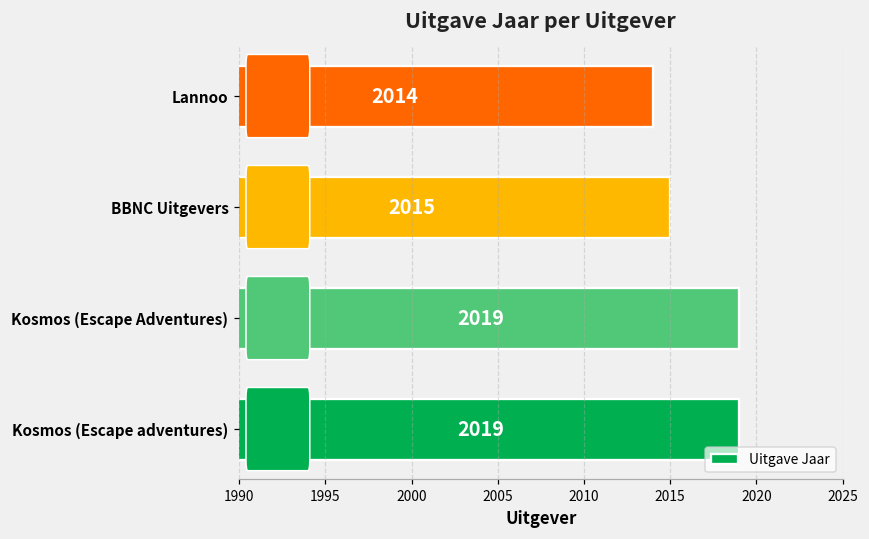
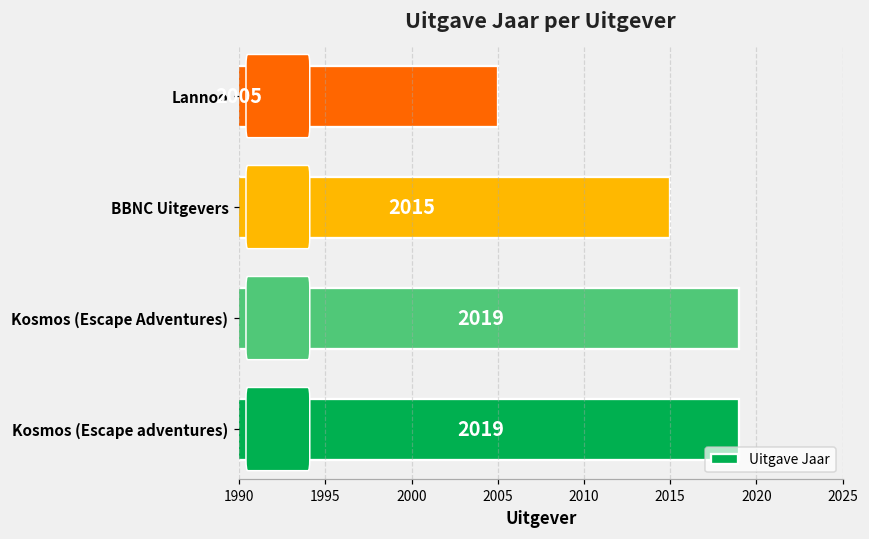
Lannoo: 2014 -> 2005
